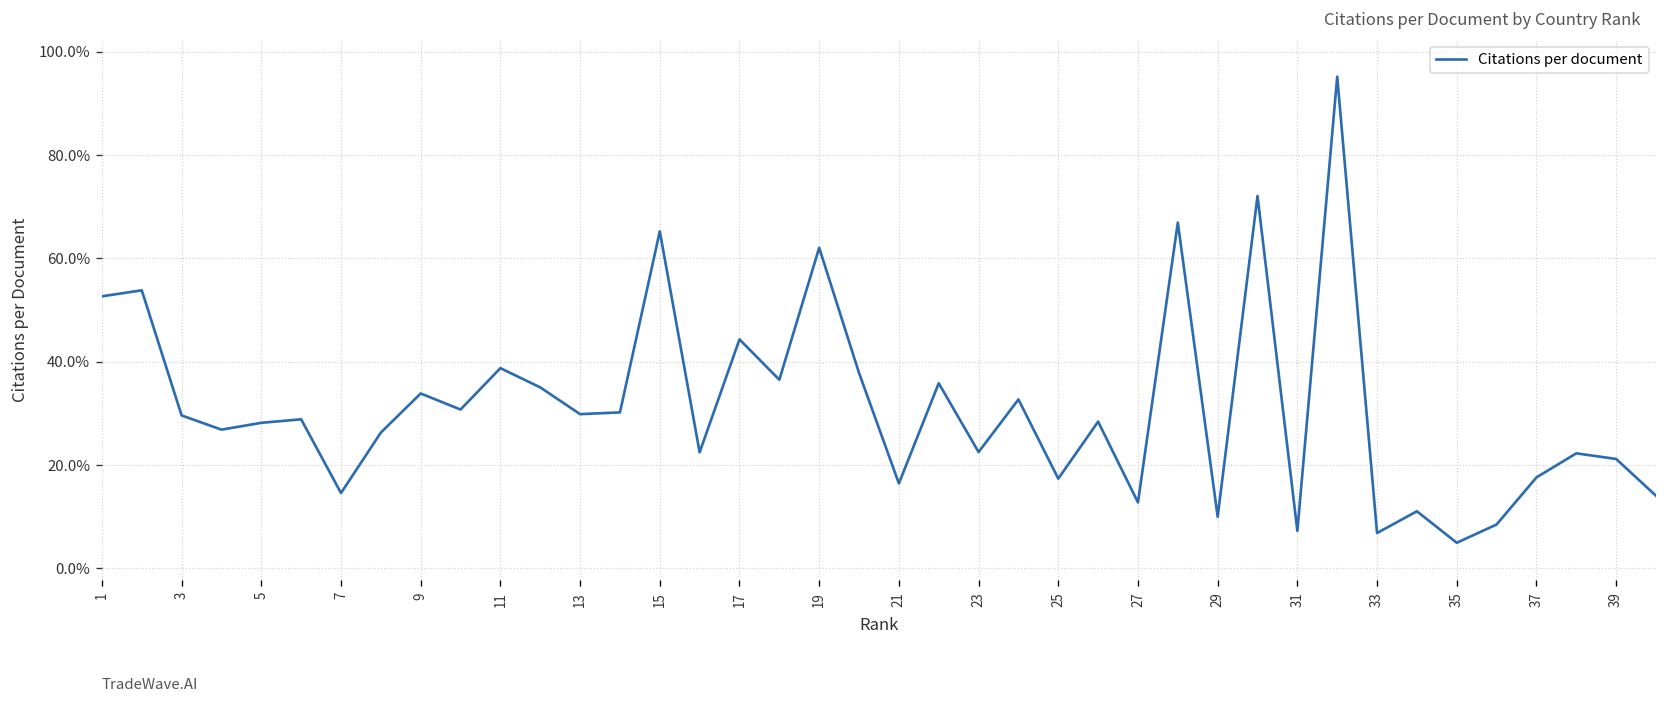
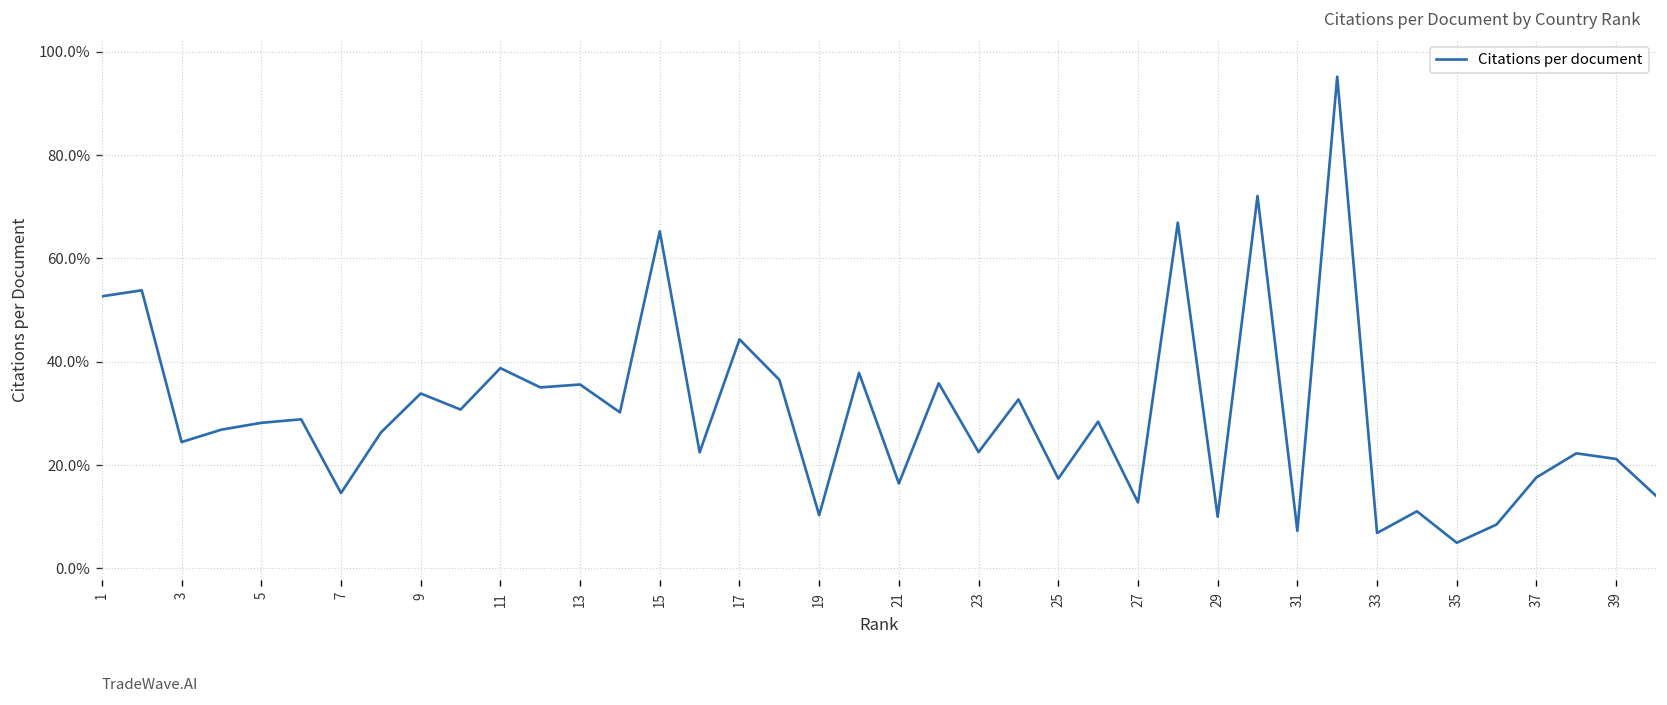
3: 30% -> 24%
13: 30% -> 36%
19: 62% -> 10%
